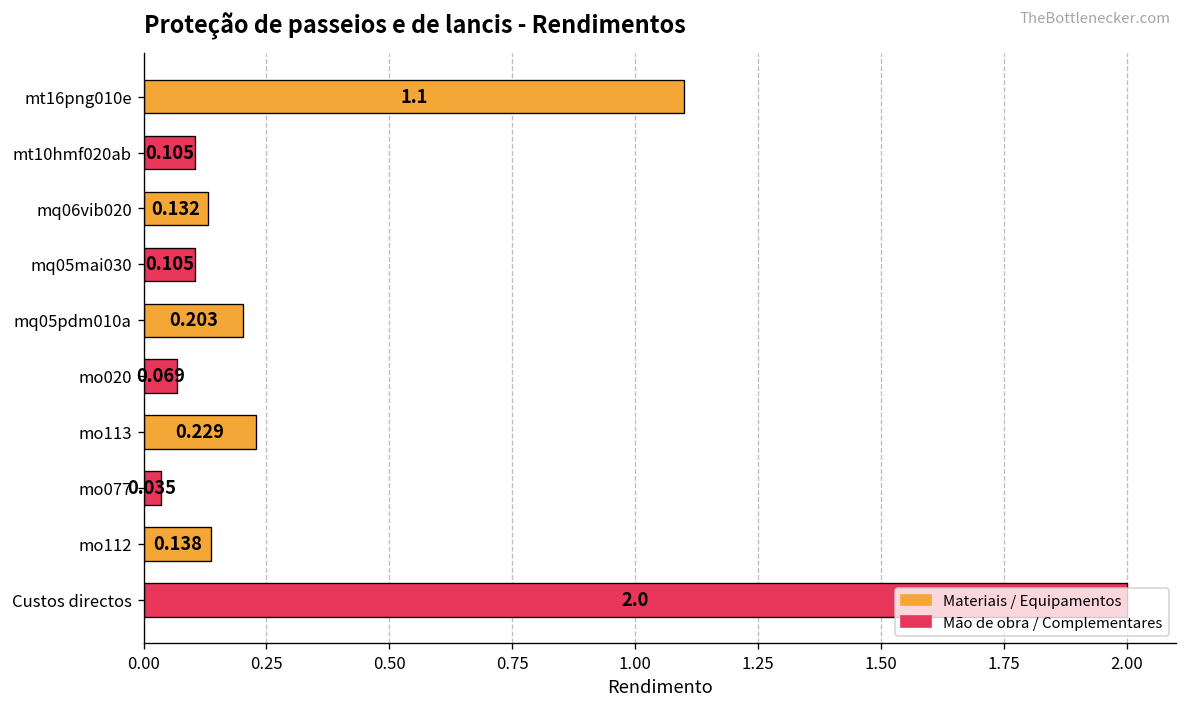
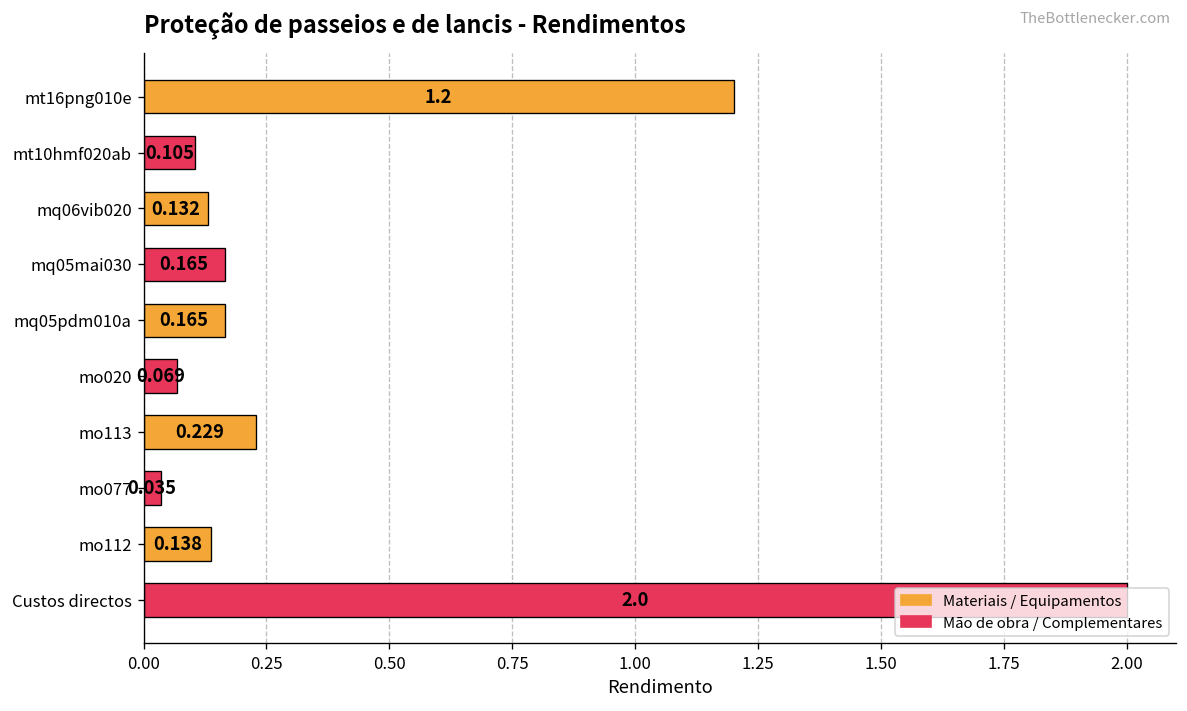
mt16png010e: 1.1 -> 1.2
mq05mai030: 0.105 -> 0.165
mq05pdm010a: 0.203 -> 0.165
